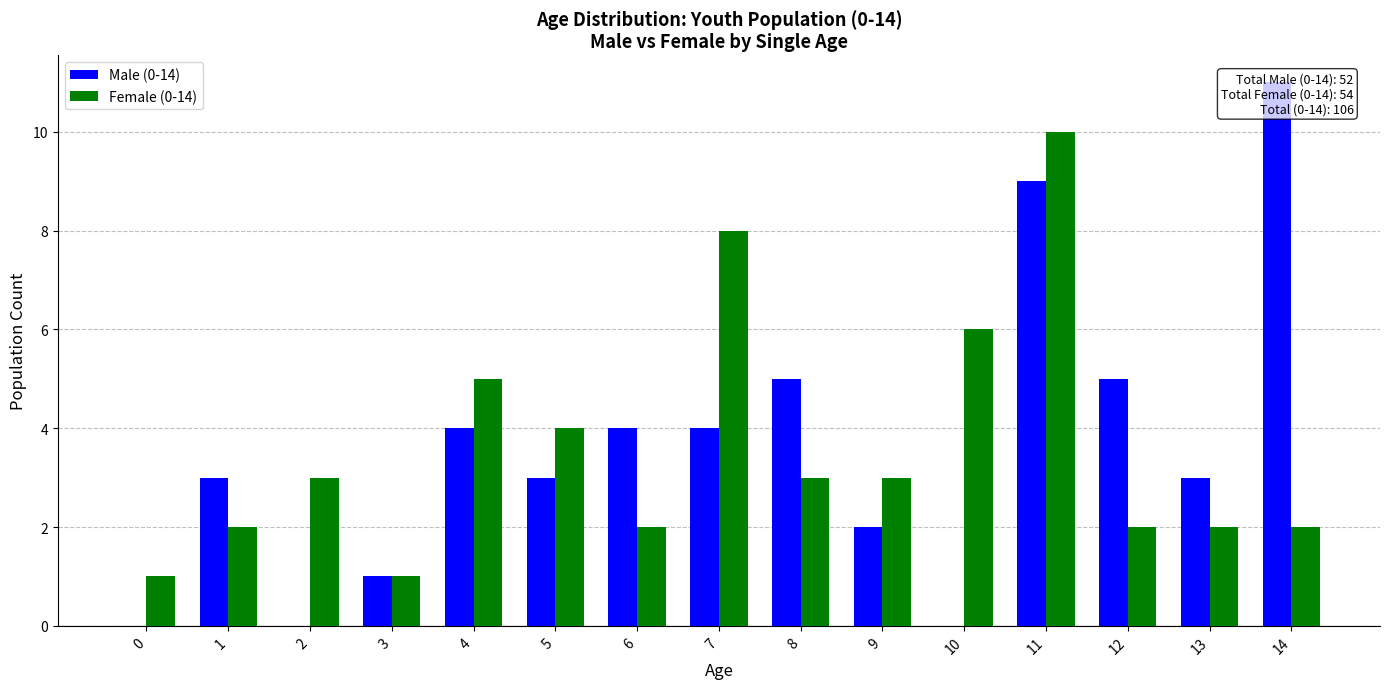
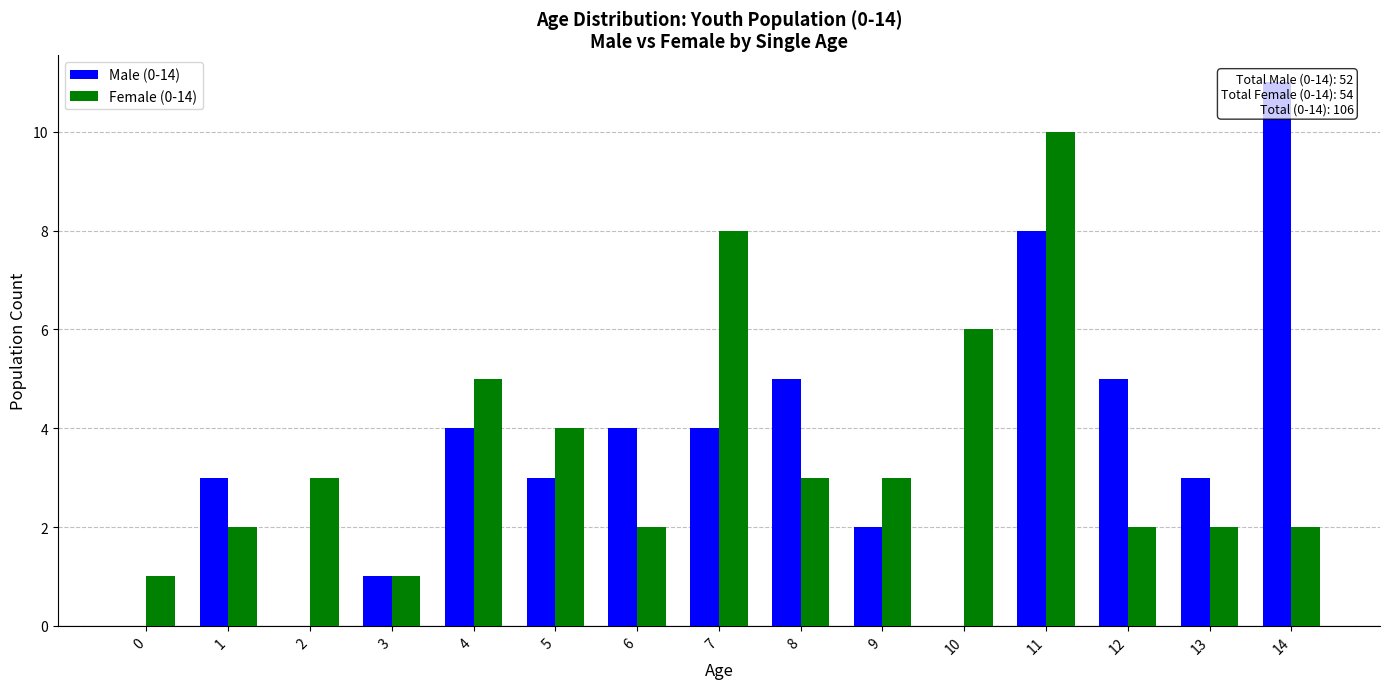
Male (0-14), 11: 9 -> 8
